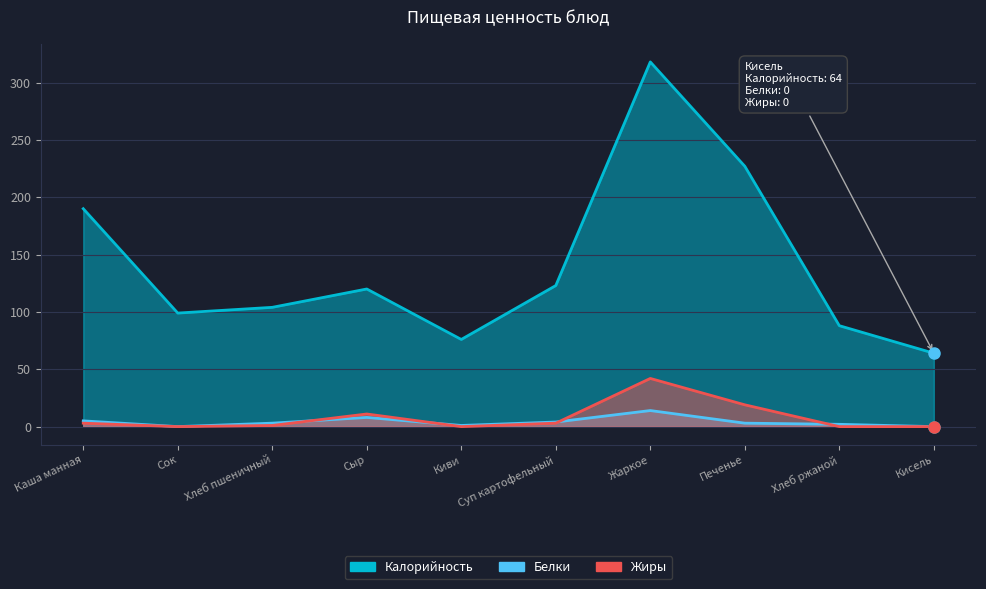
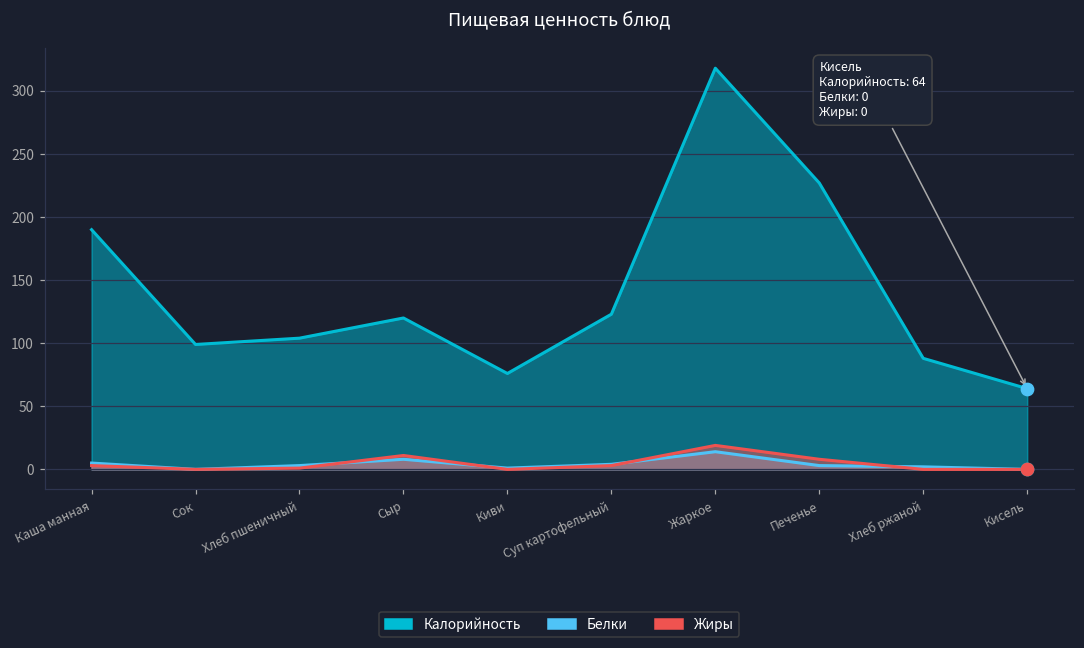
Жиры, Жаркое: 42 -> 19
Жиры, Печенье: 19 -> 8
